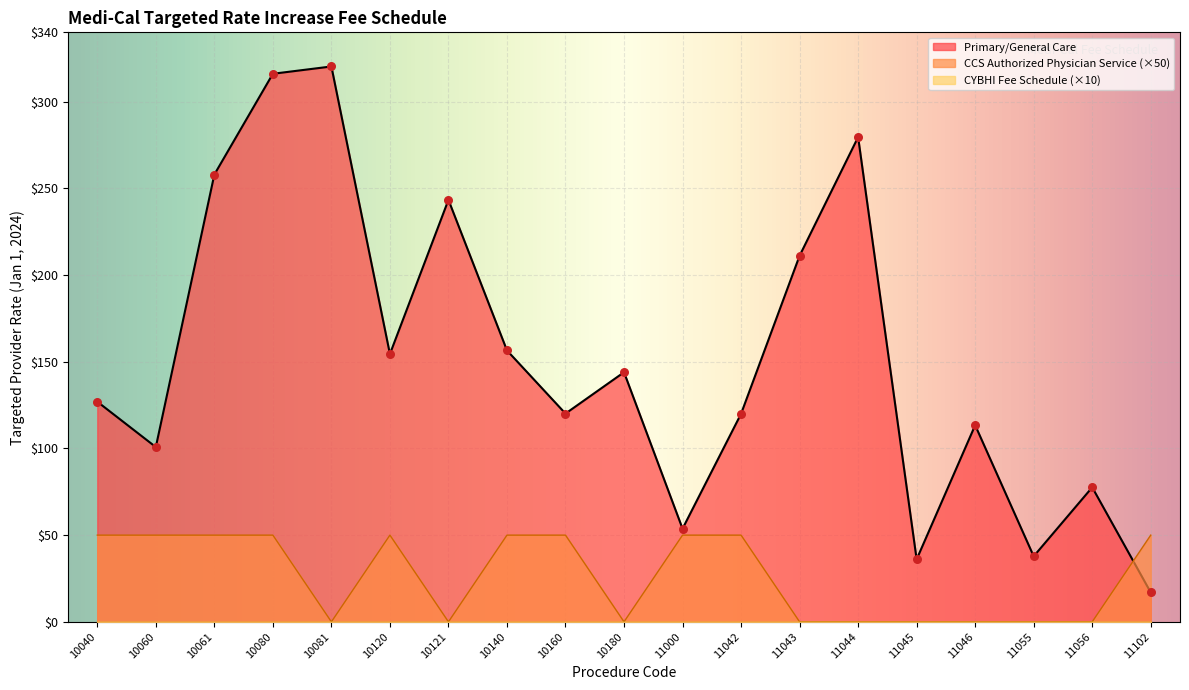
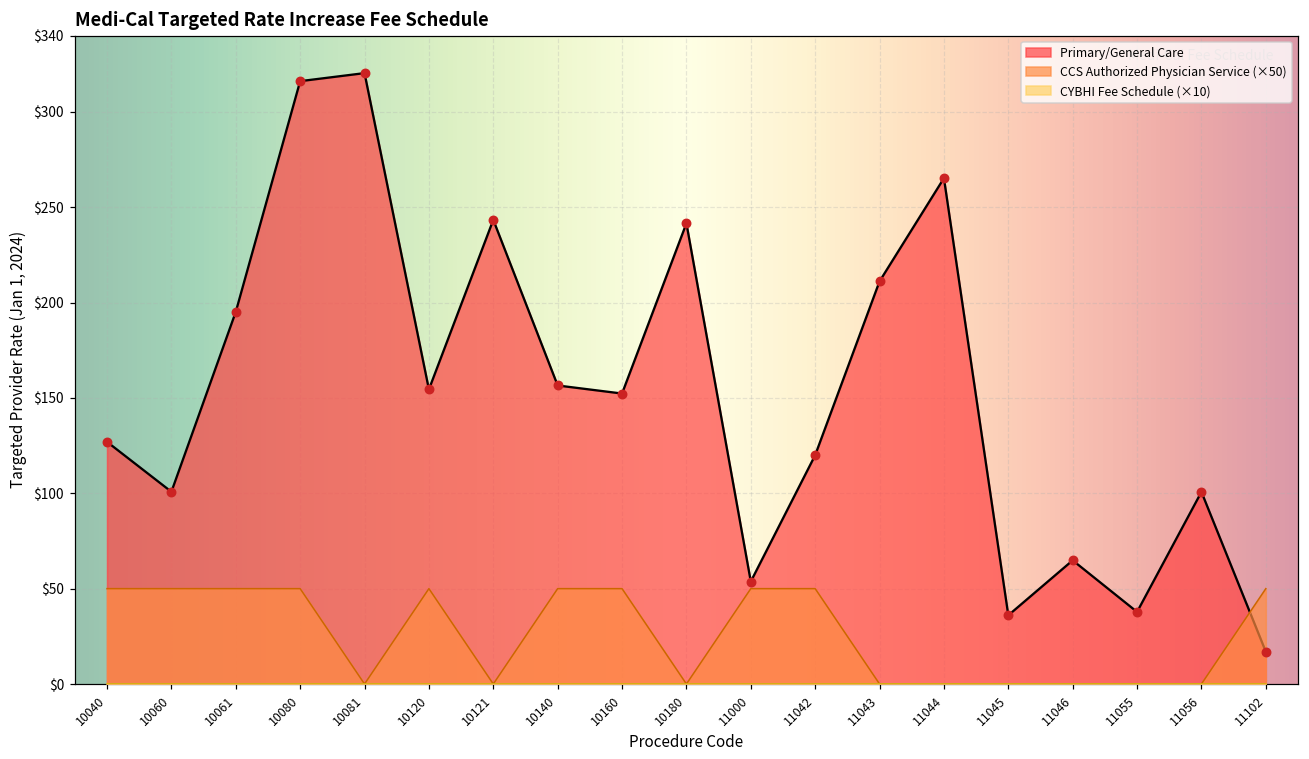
Primary/General Care, 10061: $258 -> $195
Primary/General Care, 10160: $120 -> $152
Primary/General Care, 10180: $144 -> $242
Primary/General Care, 11044: $280 -> $265
Primary/General Care, 11046: $113 -> $65
Primary/General Care, 11056: $78 -> $101
